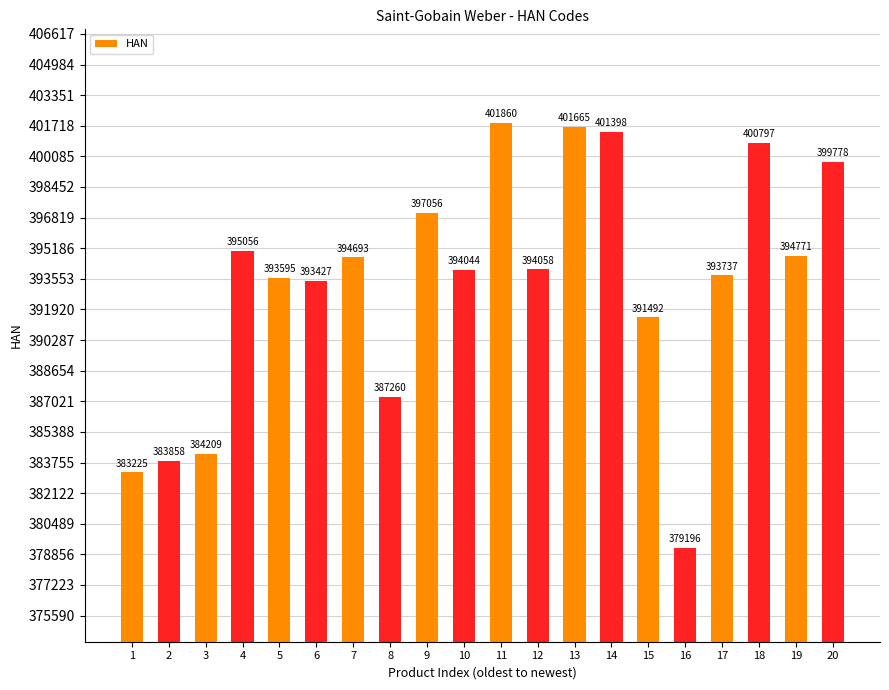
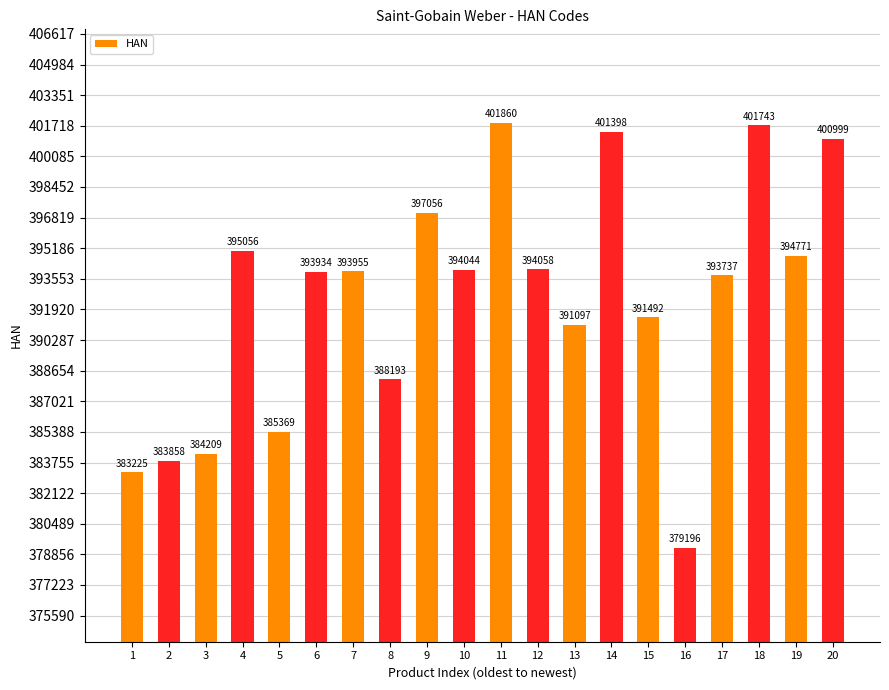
5: 393595 -> 385369
6: 393427 -> 393934
7: 394693 -> 393955
8: 387260 -> 388193
13: 401665 -> 391097
18: 400797 -> 401743
20: 399778 -> 400999
